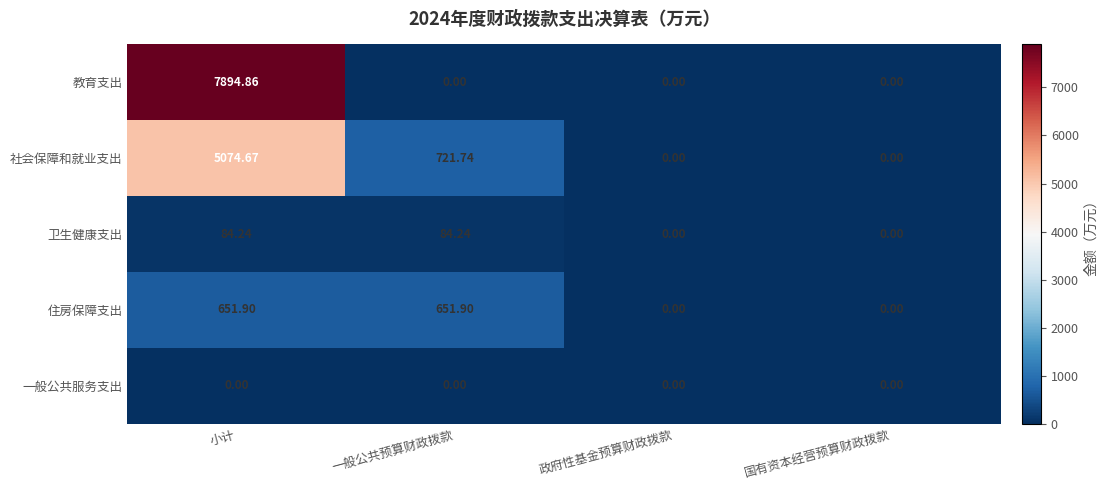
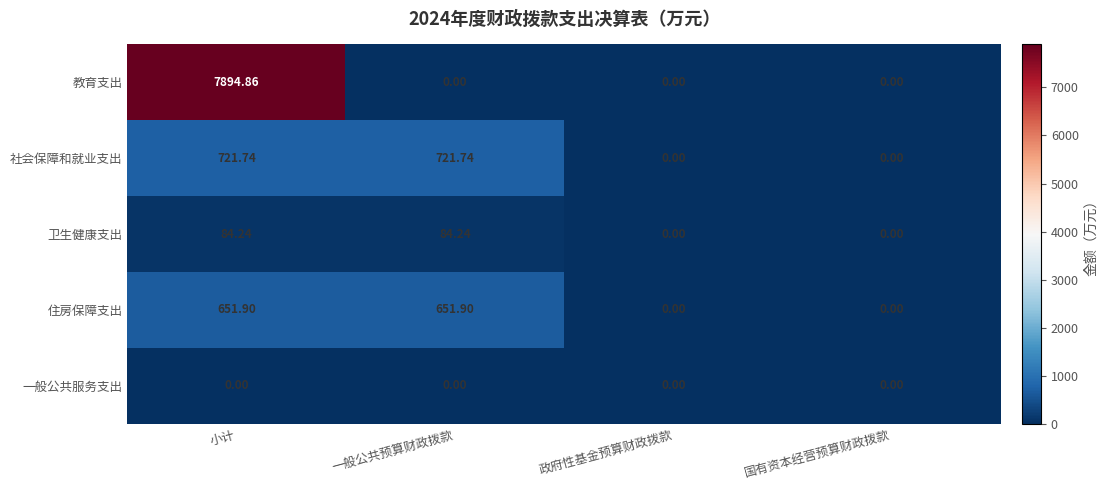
社会保障和就业支出, 小计: 5074.67 -> 721.74
